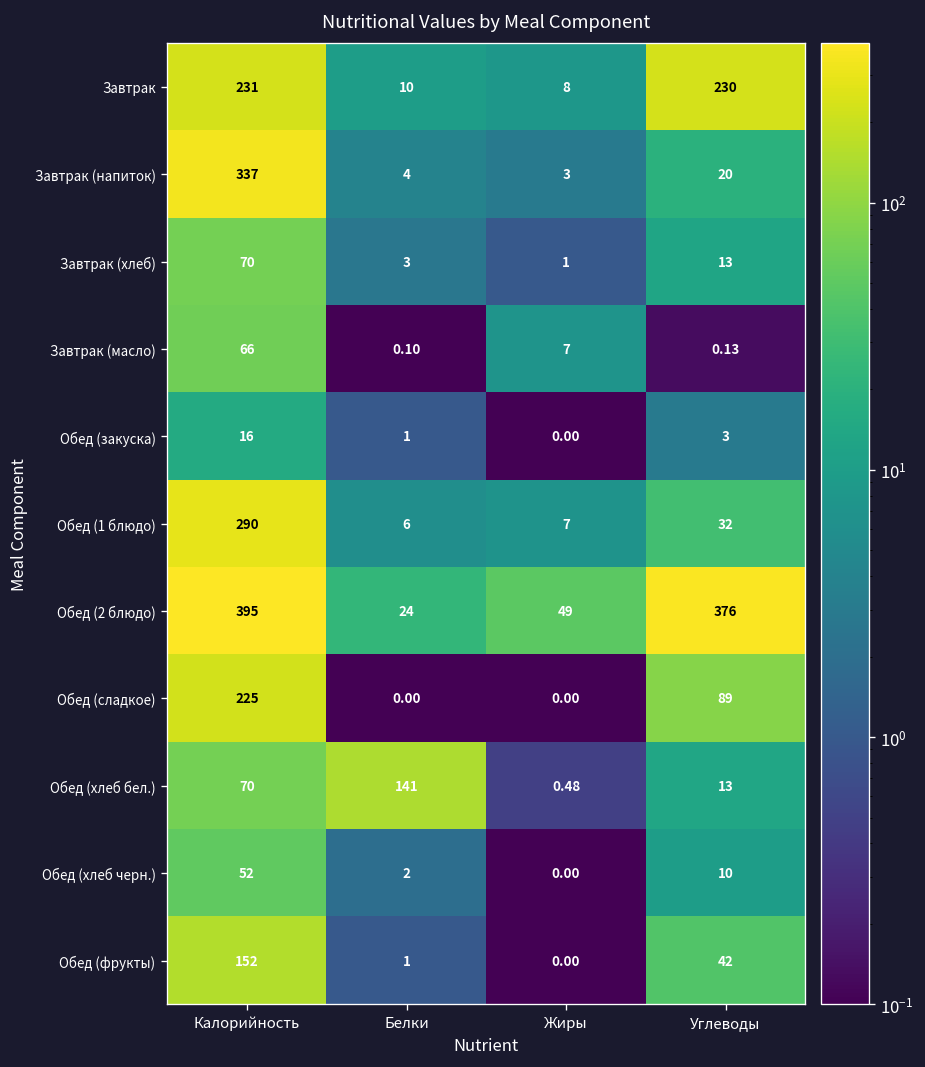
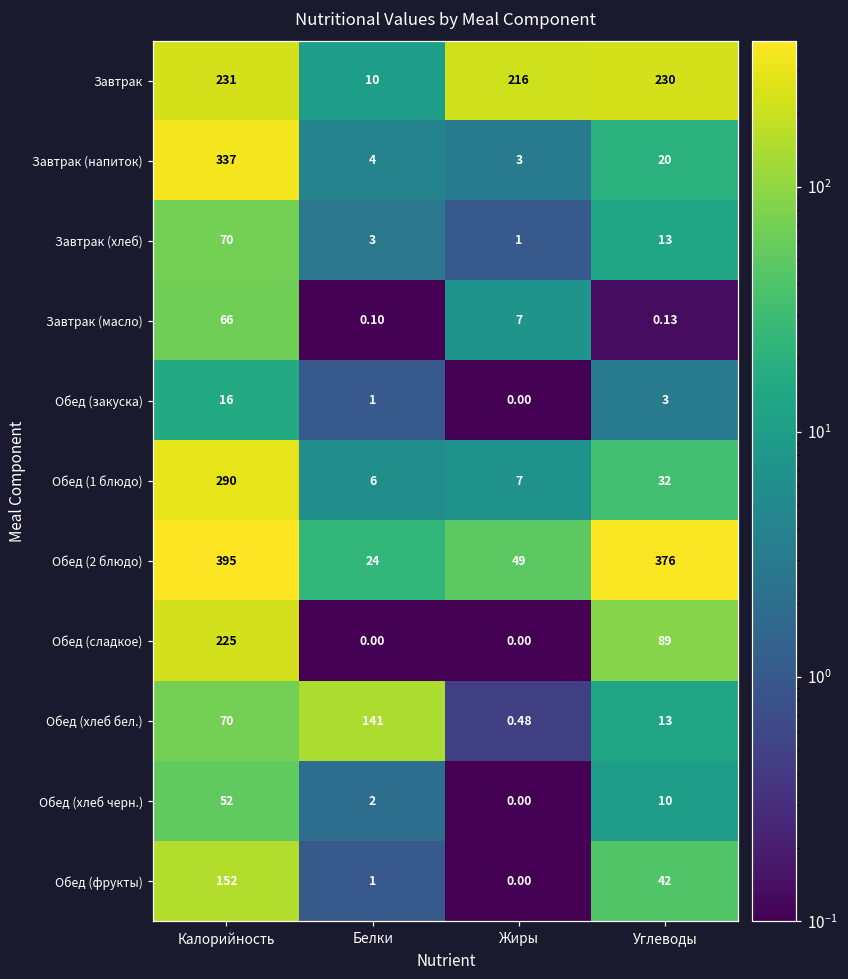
Завтрак, Жиры: 8 -> 216
